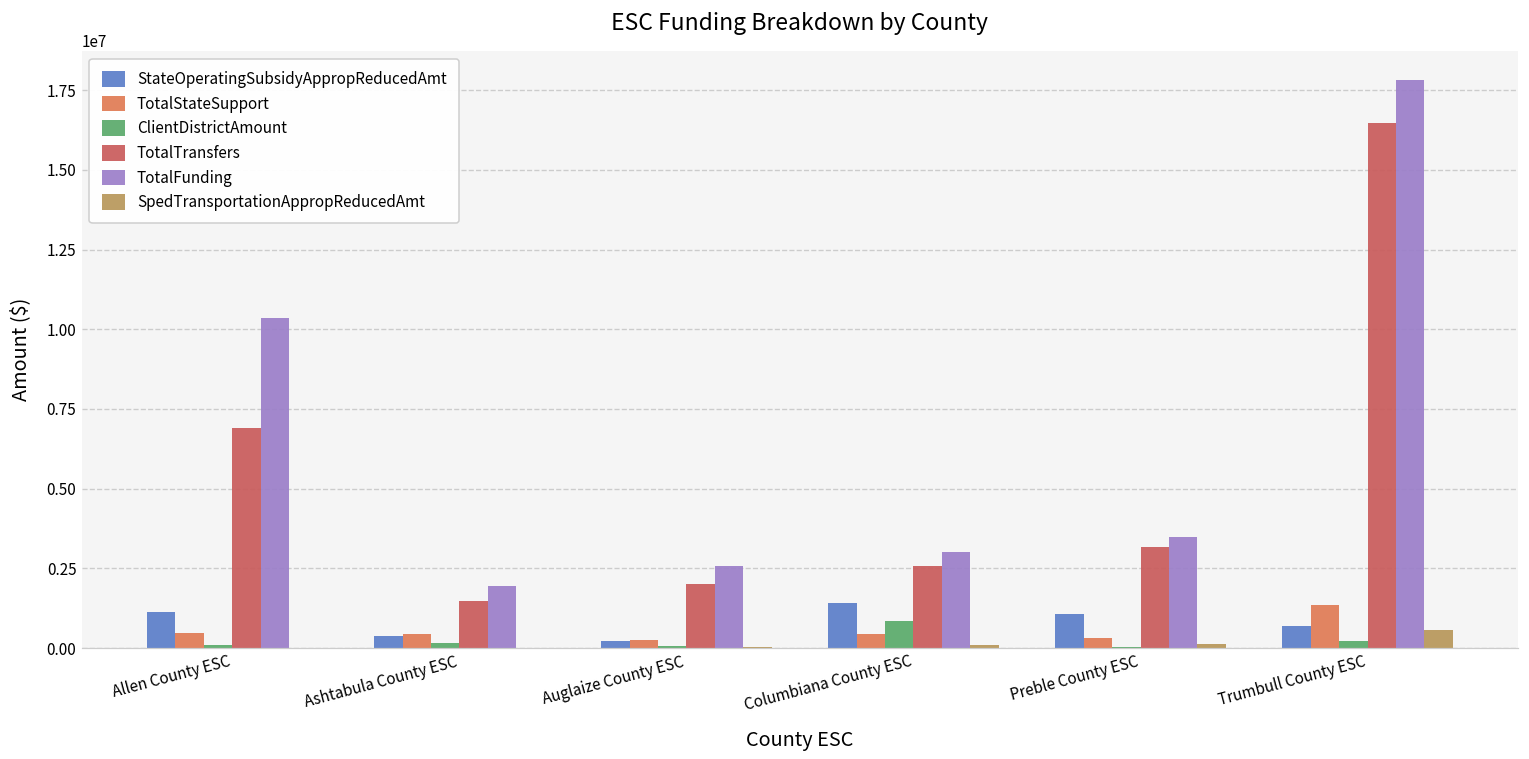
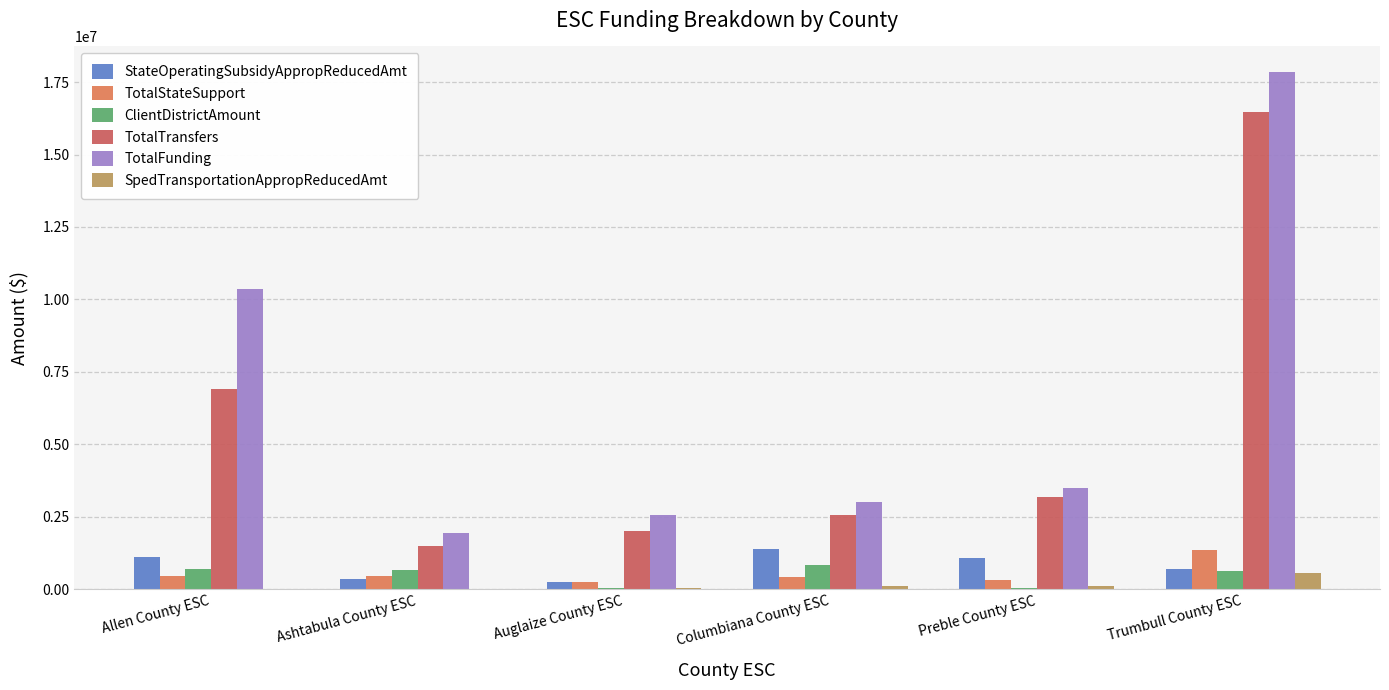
ClientDistrictAmount, Allen County ESC: 100000 -> 700000
ClientDistrictAmount, Ashtabula County ESC: 100000 -> 700000
ClientDistrictAmount, Trumbull County ESC: 200000 -> 600000
